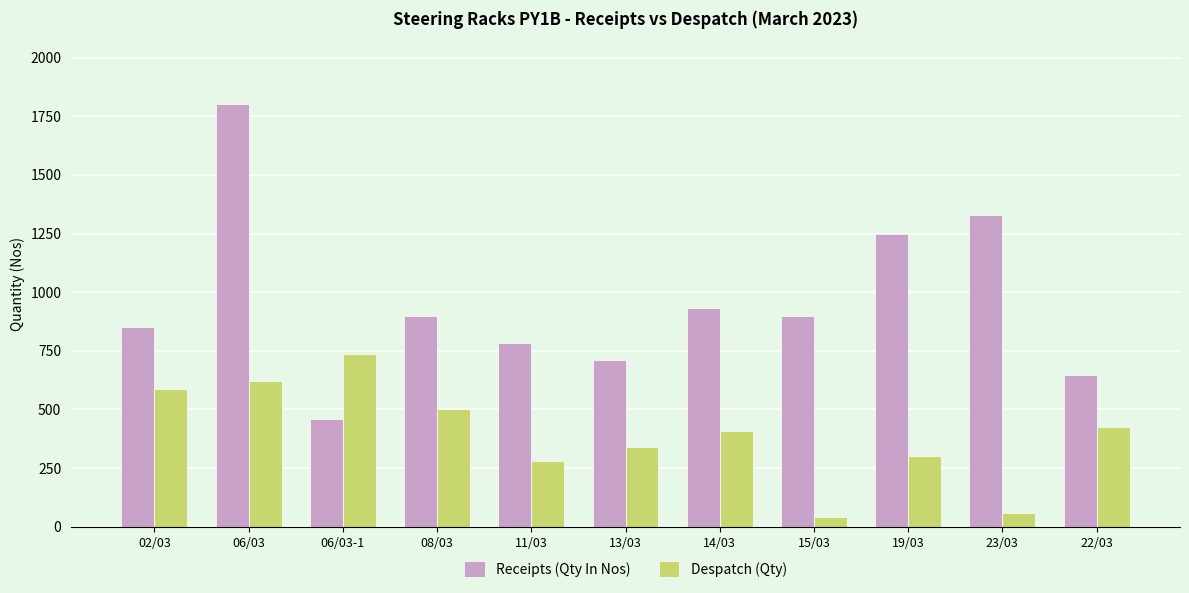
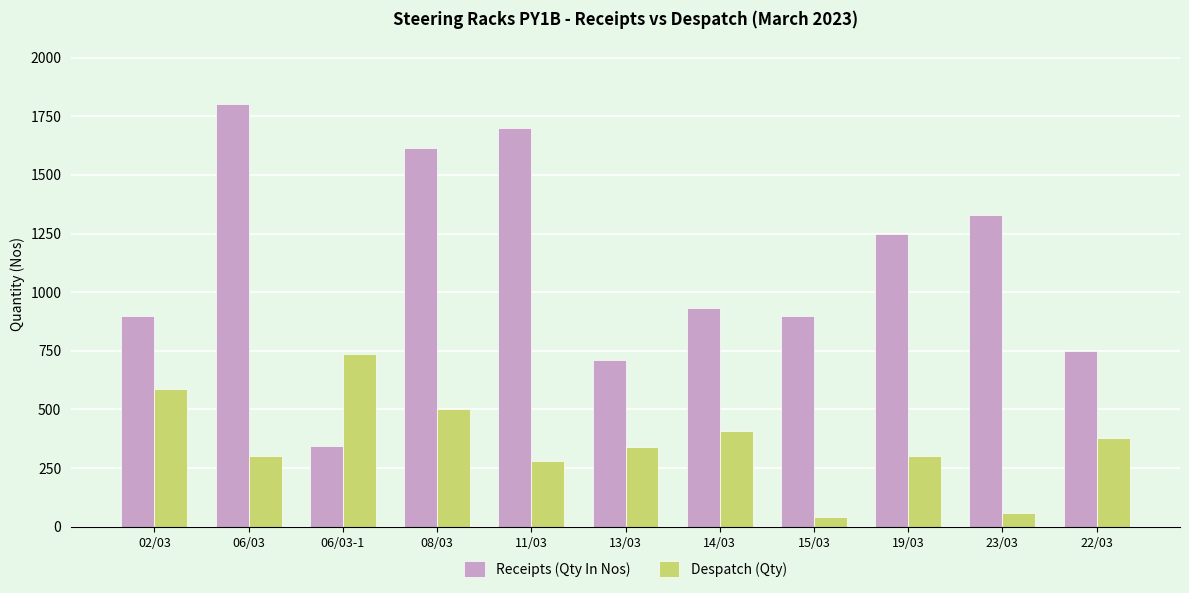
Receipts (Qty In Nos), 02/03: 850 -> 900
Despatch (Qty), 06/03: 620 -> 300
Receipts (Qty In Nos), 06/03-1: 460 -> 350
Receipts (Qty In Nos), 08/03: 900 -> 1620
Receipts (Qty In Nos), 11/03: 780 -> 1700
Receipts (Qty In Nos), 22/03: 650 -> 750
Despatch (Qty), 22/03: 430 -> 380
